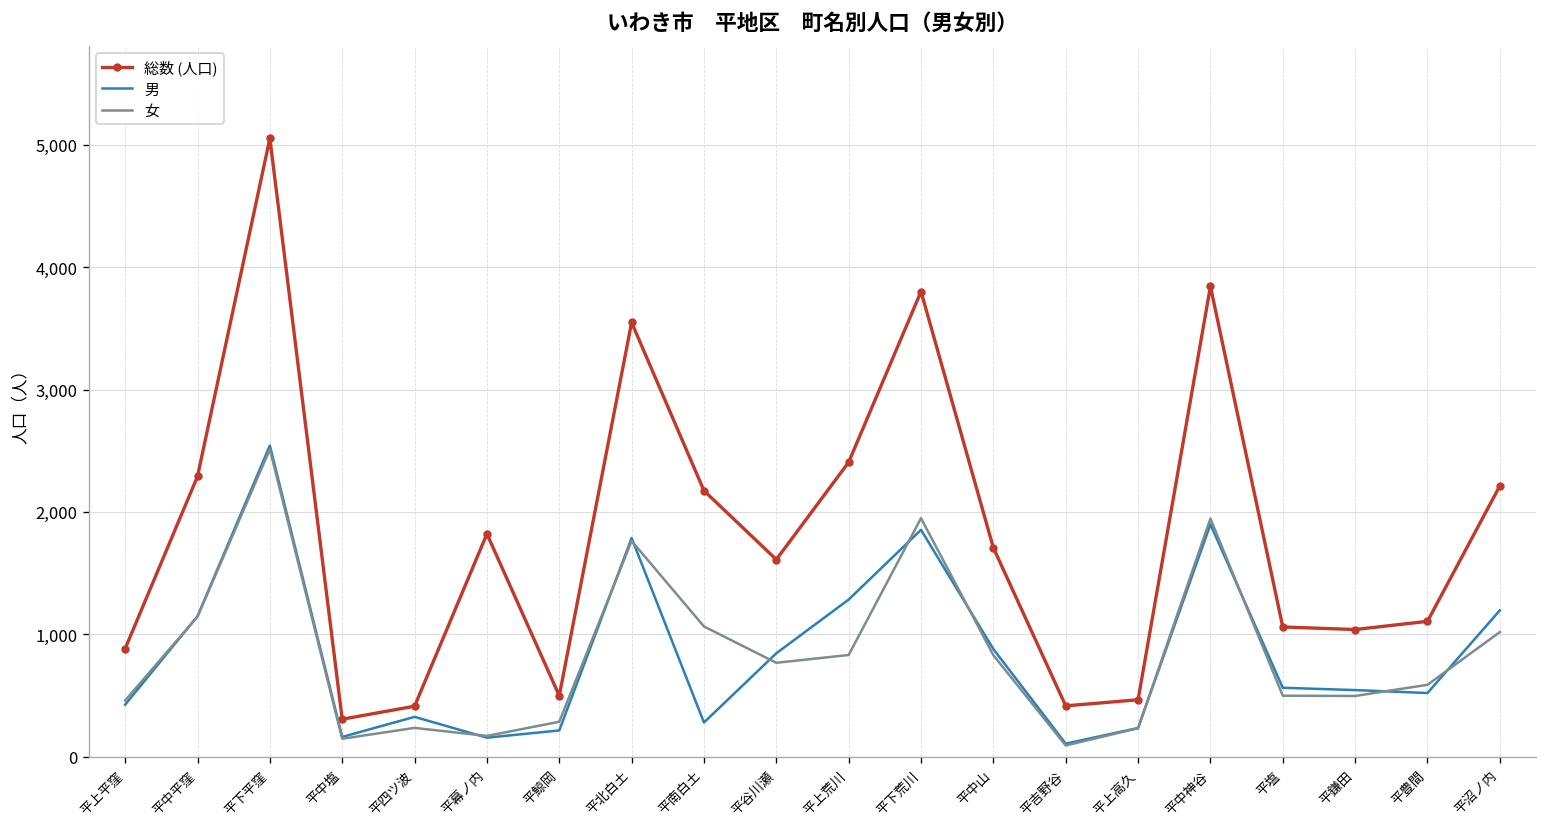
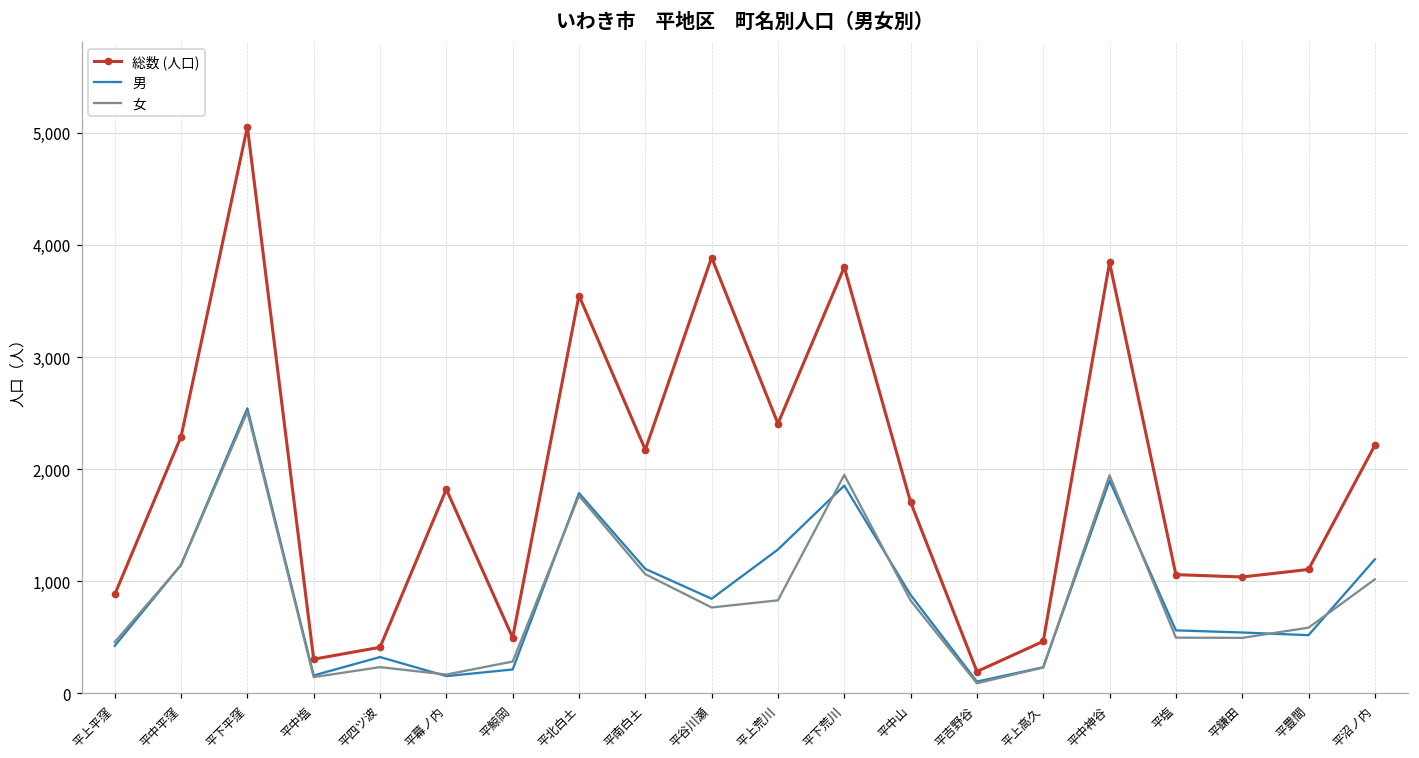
男, 平南白土: 280 -> 1,110
総数 (人口), 平谷川瀬: 1,610 -> 3,890
総数 (人口), 平吉野谷: 410 -> 200
